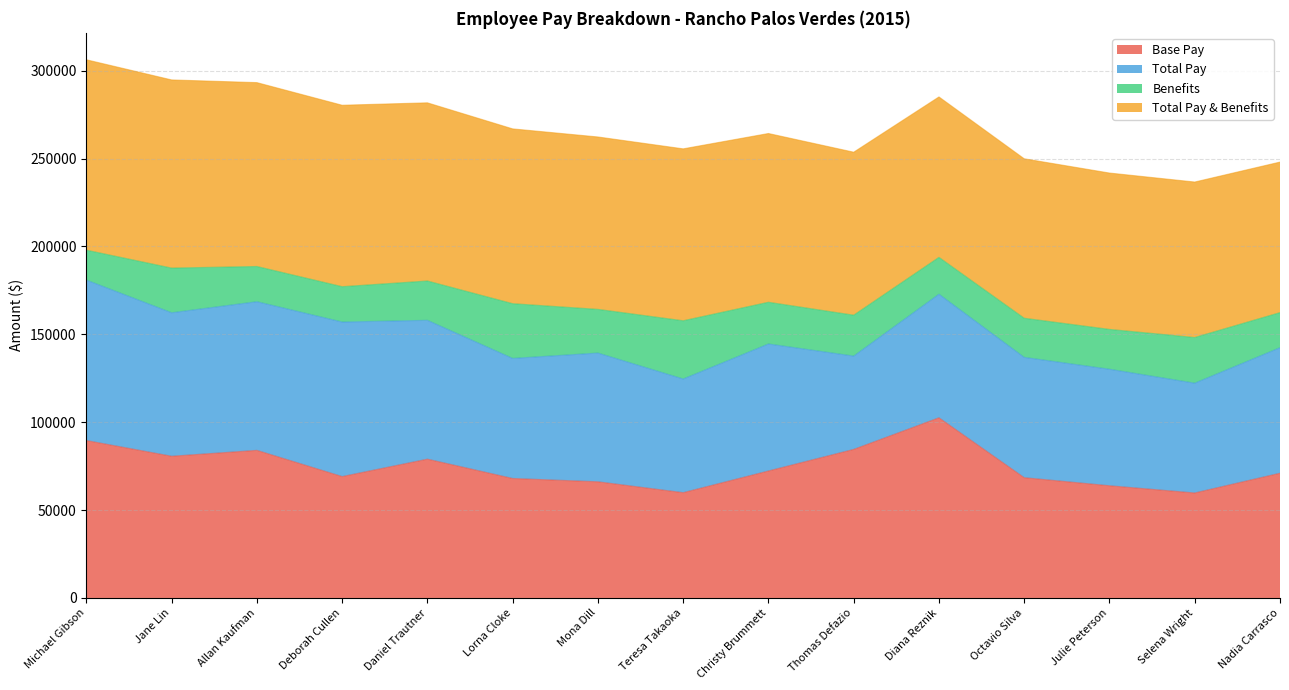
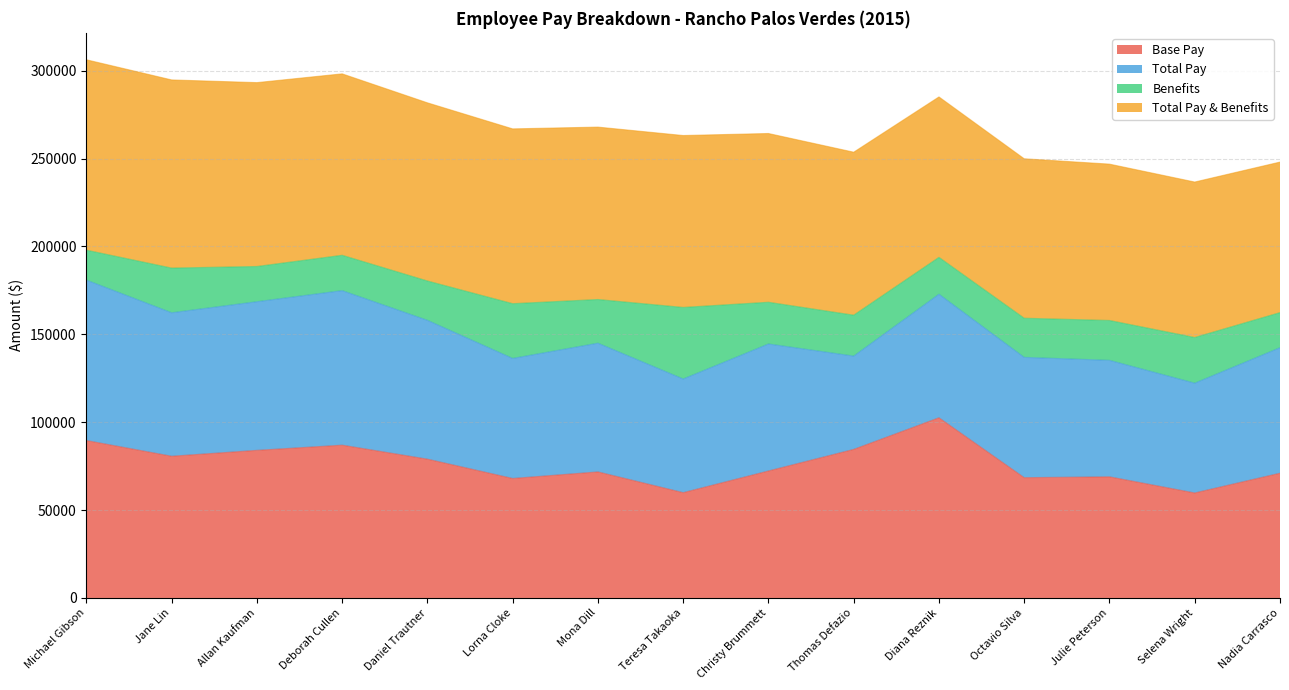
Base Pay, Deborah Cullen: 69000 -> 87000
Base Pay, Mona Dill: 66000 -> 72000
Benefits, Teresa Takaoka: 33000 -> 41000
Base Pay, Julie Peterson: 64000 -> 69000
